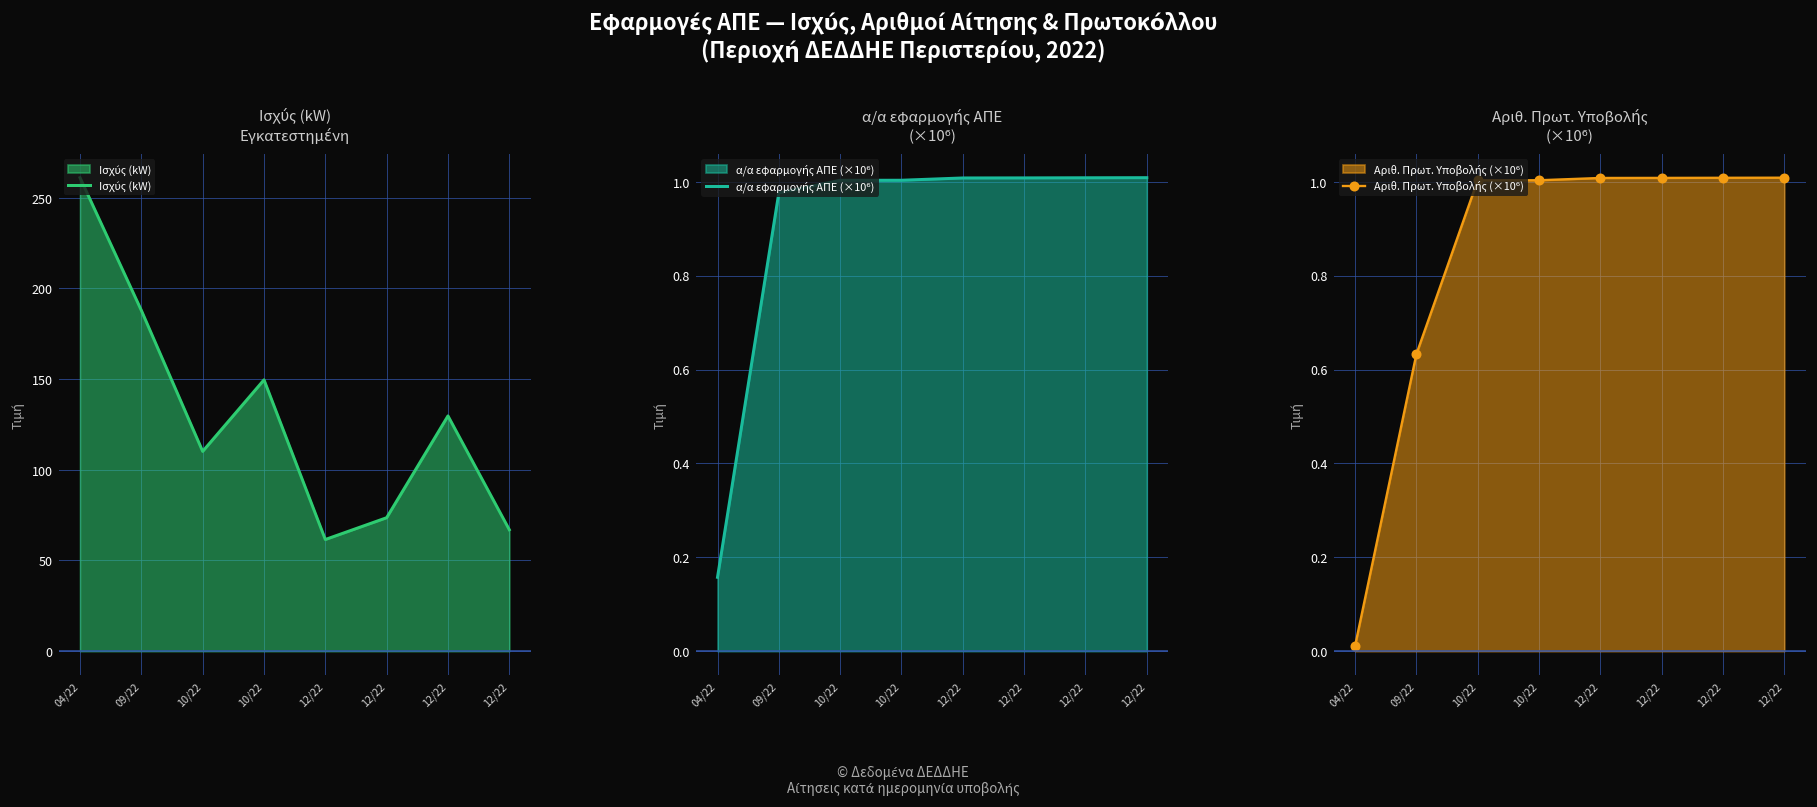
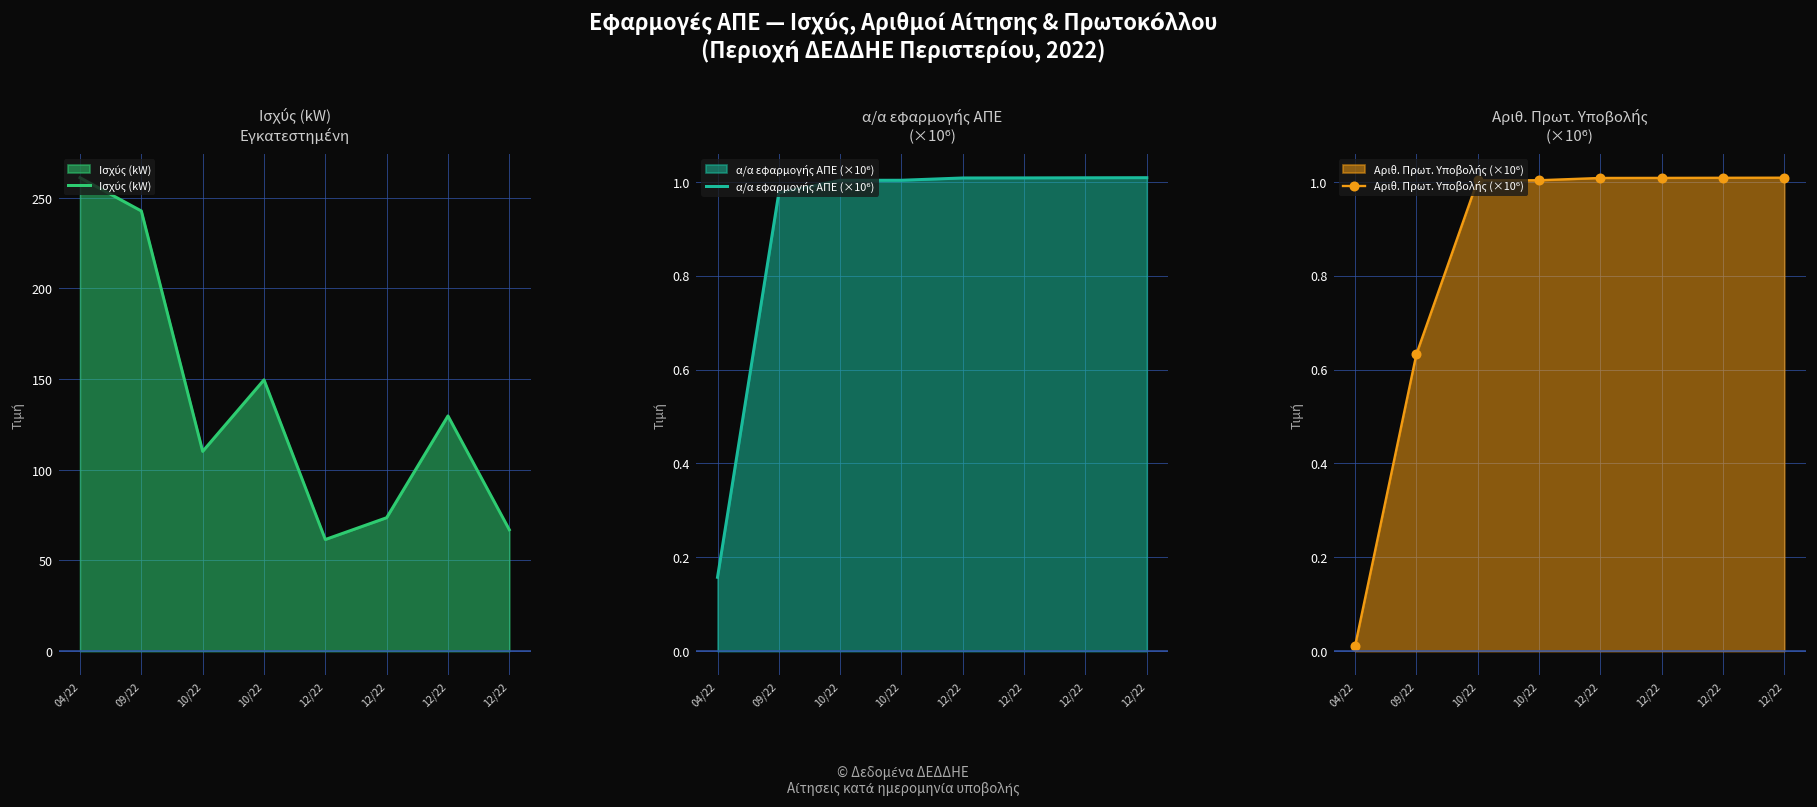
Ισχύς (kW) Εγκατεστημένη, 09/22: 188 -> 243
